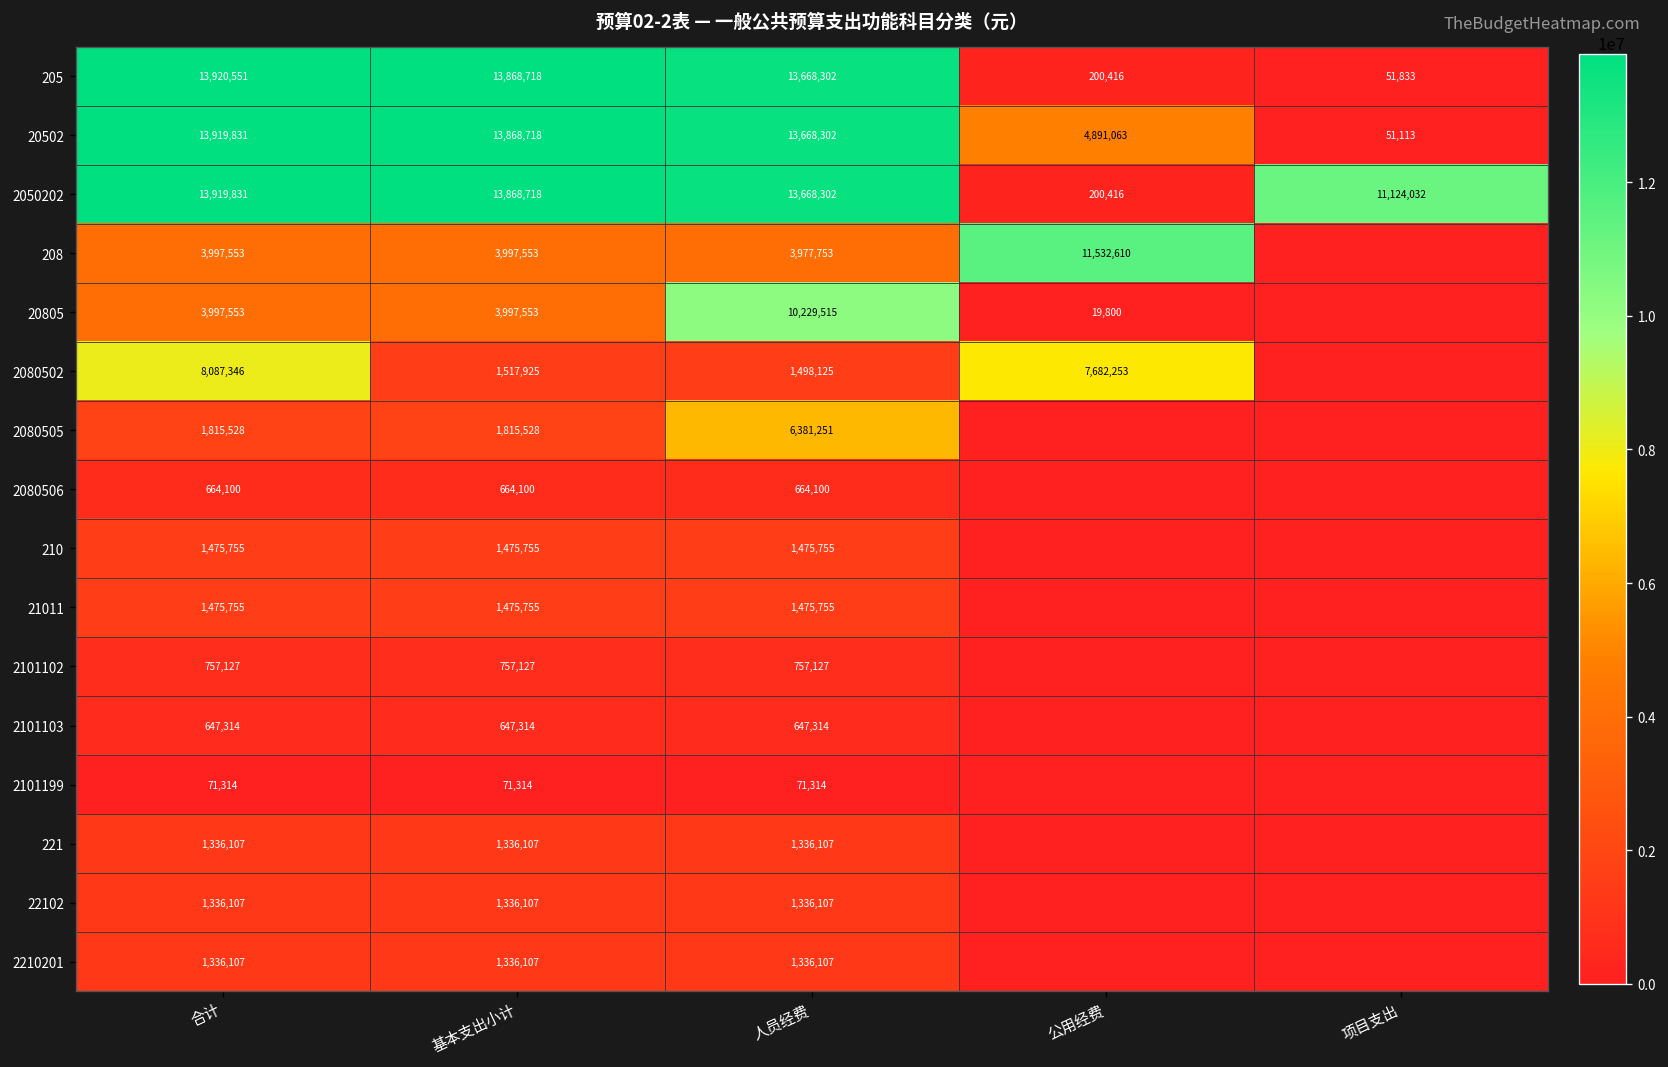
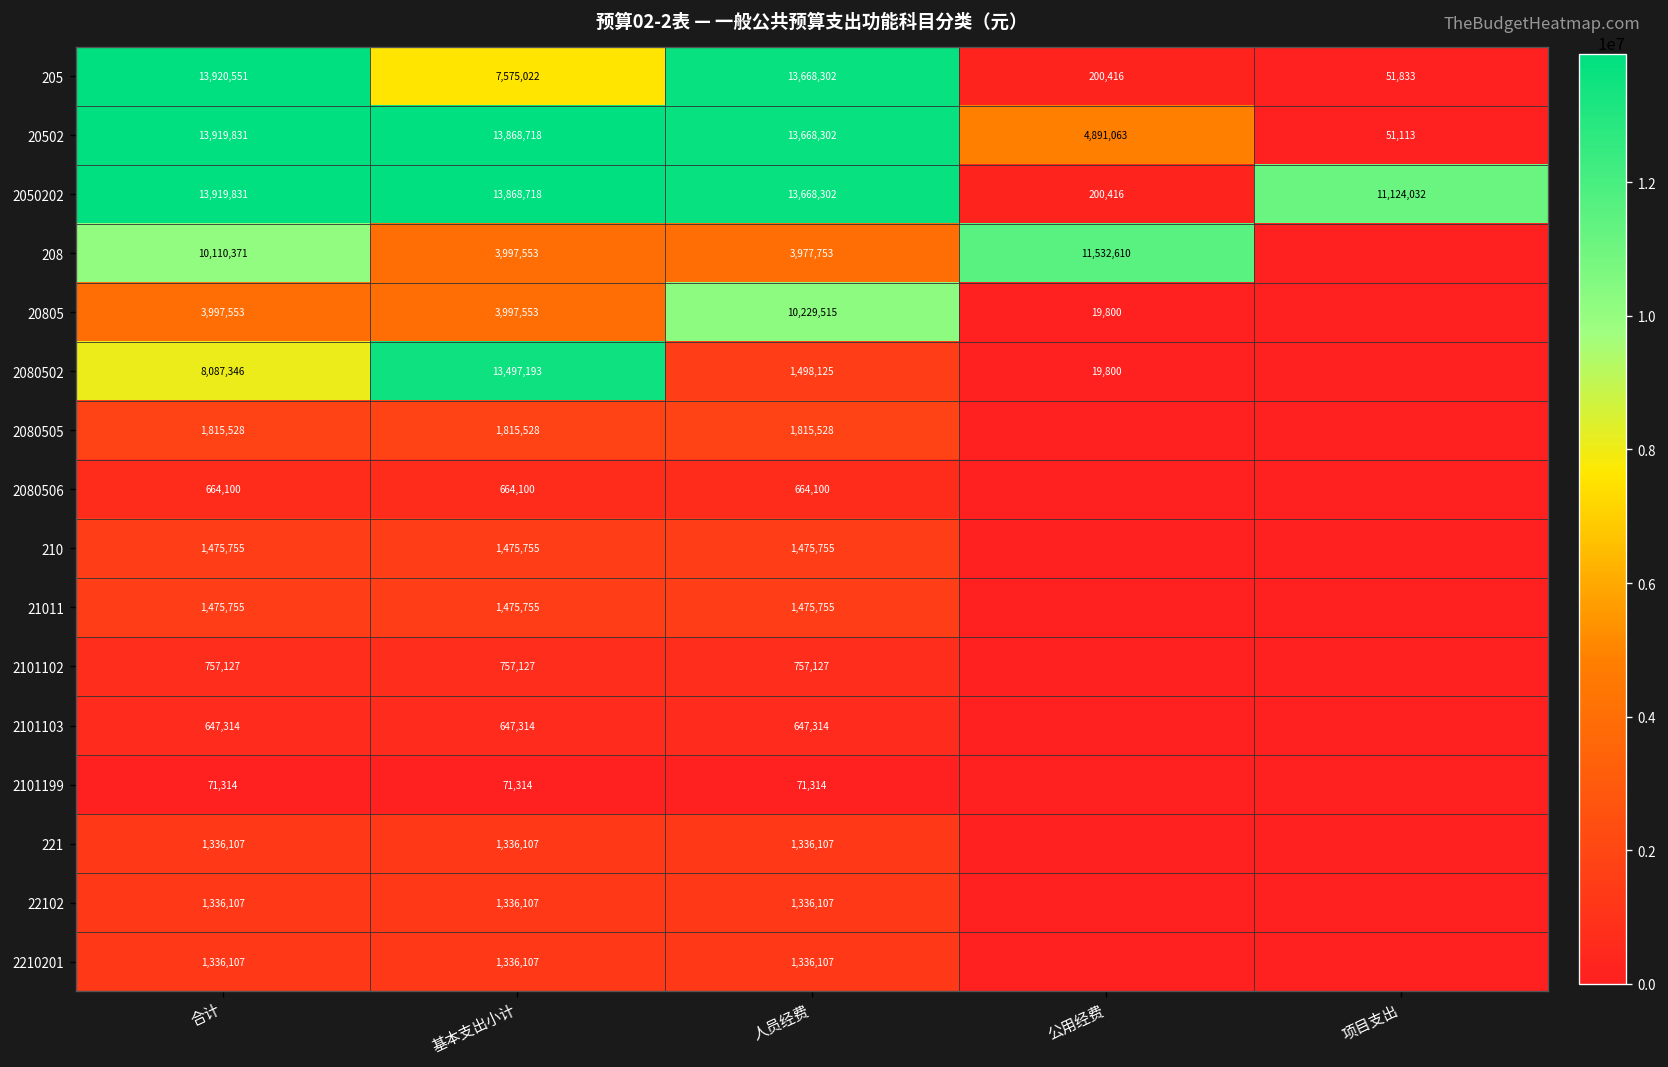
205, 基本支出小计: 13,868,718 -> 7,575,022
208, 合计: 3,997,553 -> 10,110,371
2080502, 基本支出小计: 1,517,925 -> 13,497,193
2080502, 公用经费: 7,682,253 -> 19,800
2080505, 人员经费: 6,381,251 -> 1,815,528
